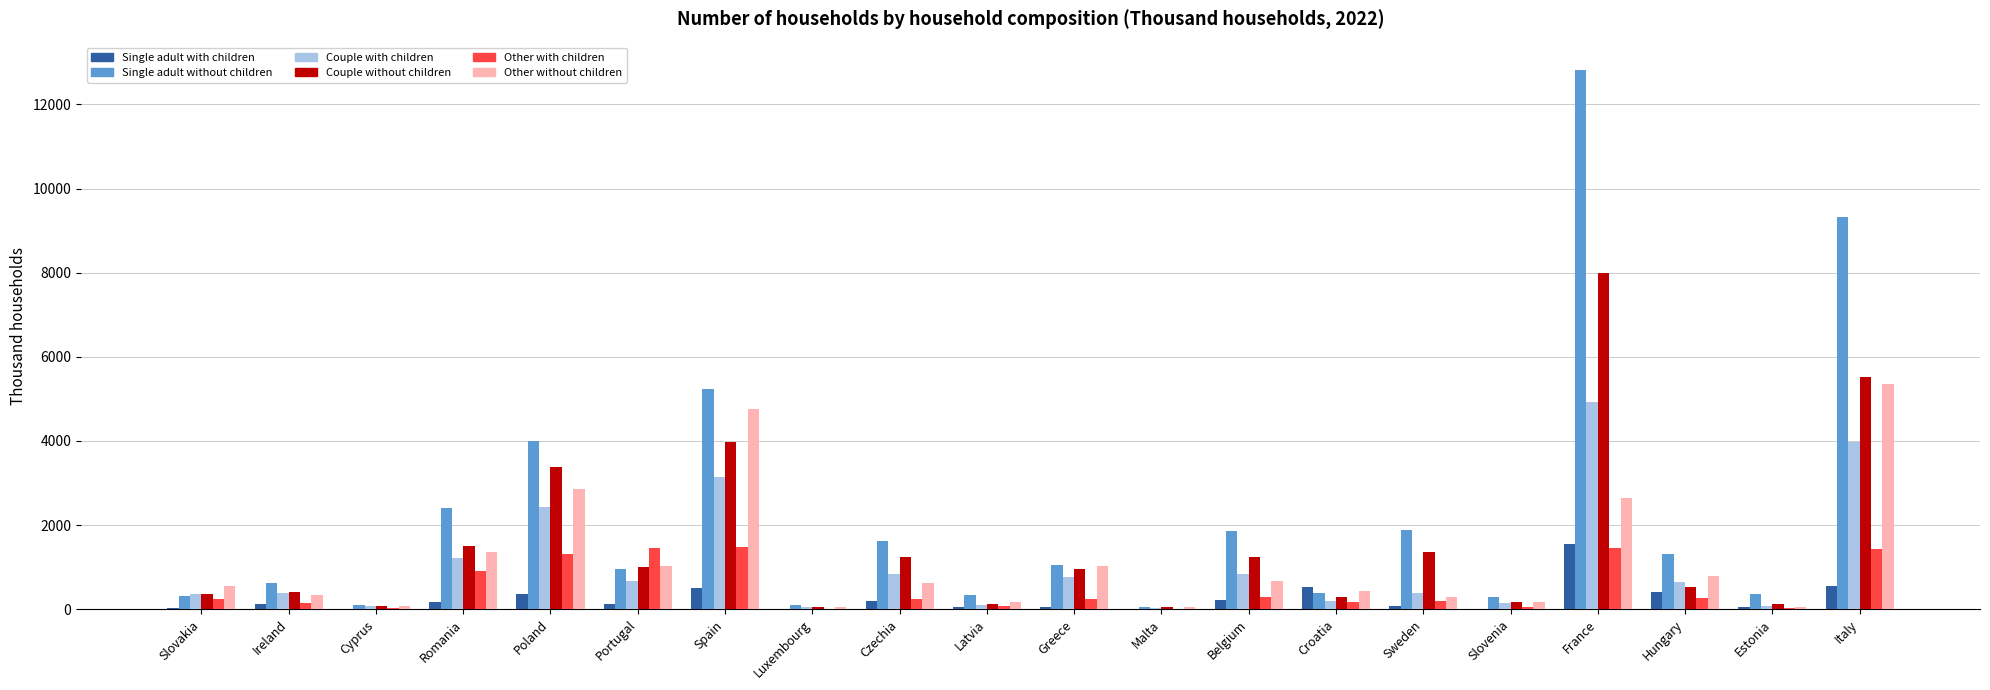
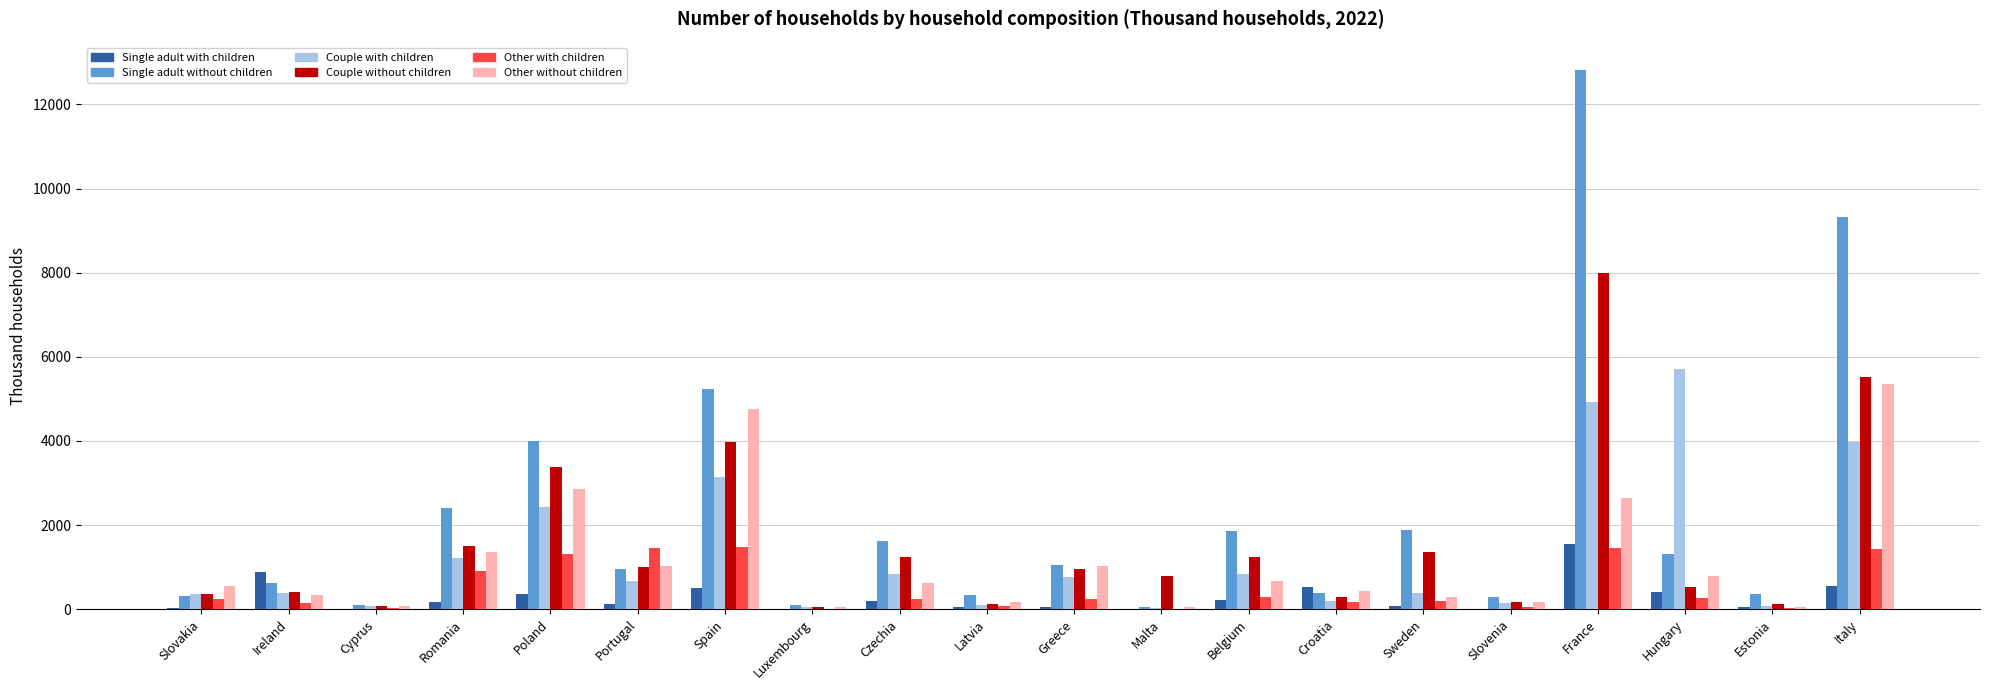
Single adult with children, Ireland: 100 -> 900
Couple without children, Malta: 0 -> 800
Couple with children, Hungary: 700 -> 5700
